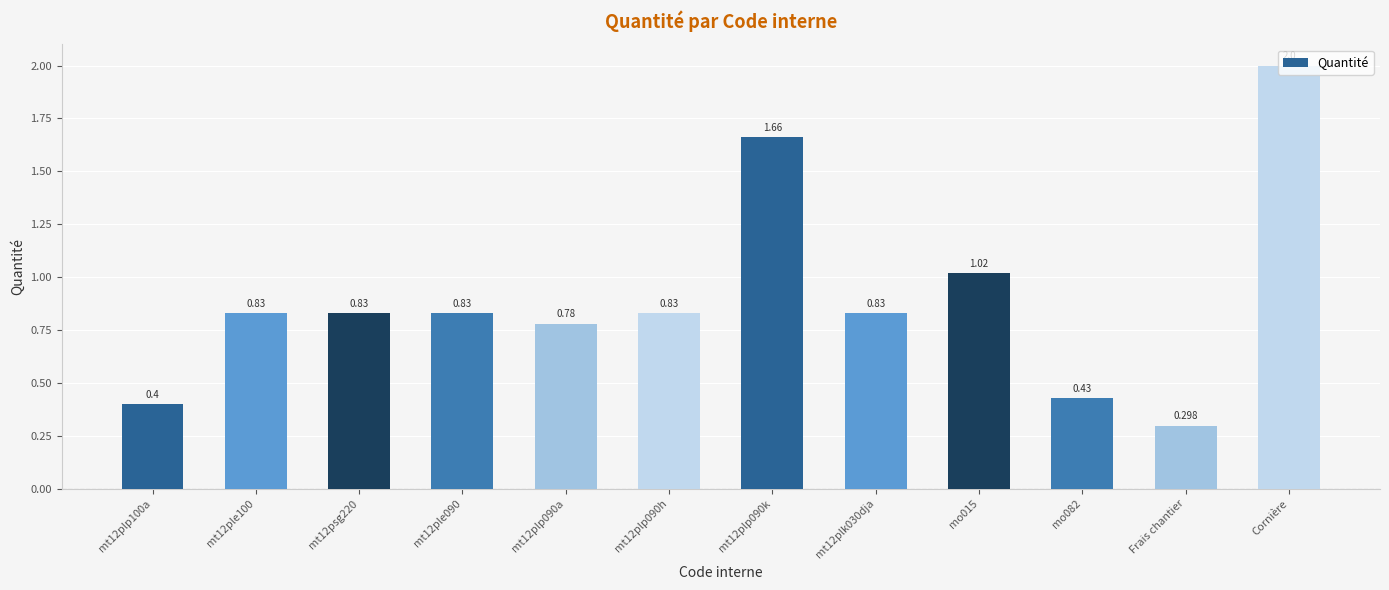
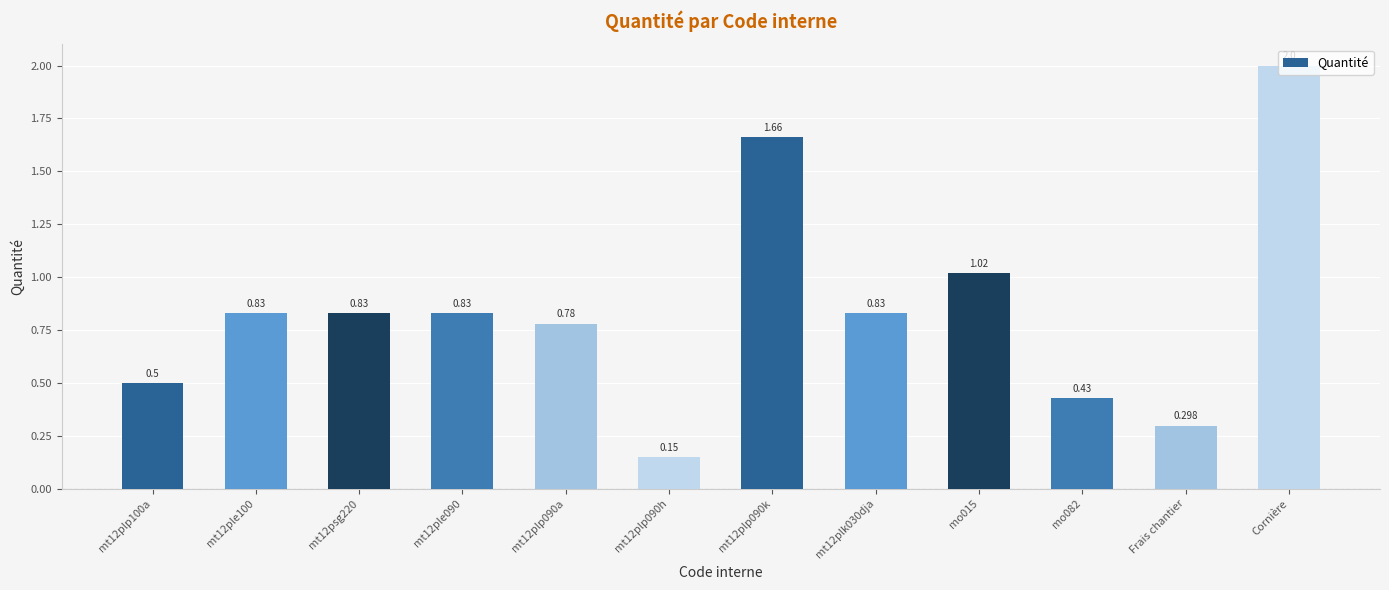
mt12plp100a: 0.4 -> 0.5
mt12plp090h: 0.83 -> 0.15
